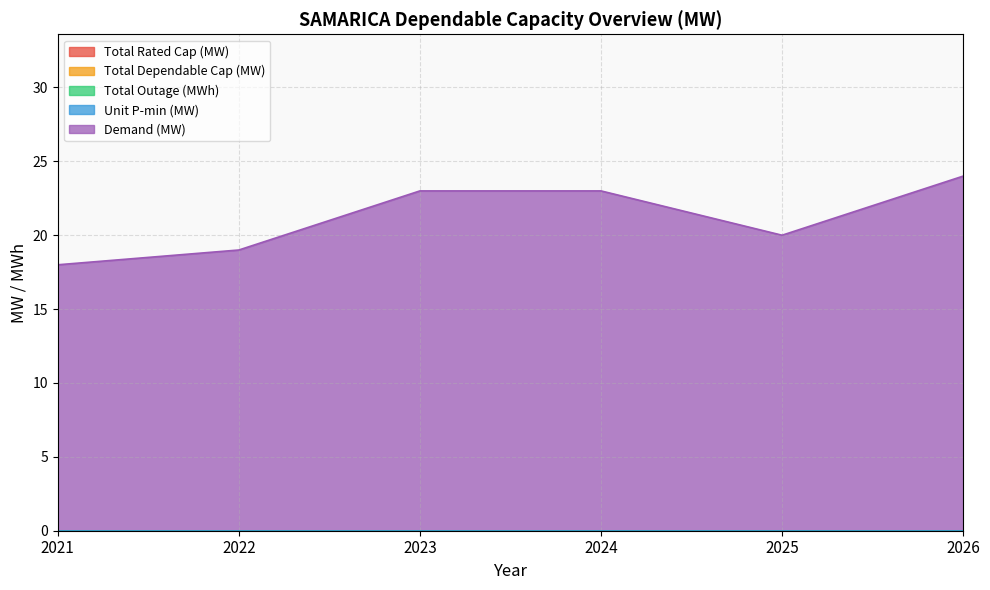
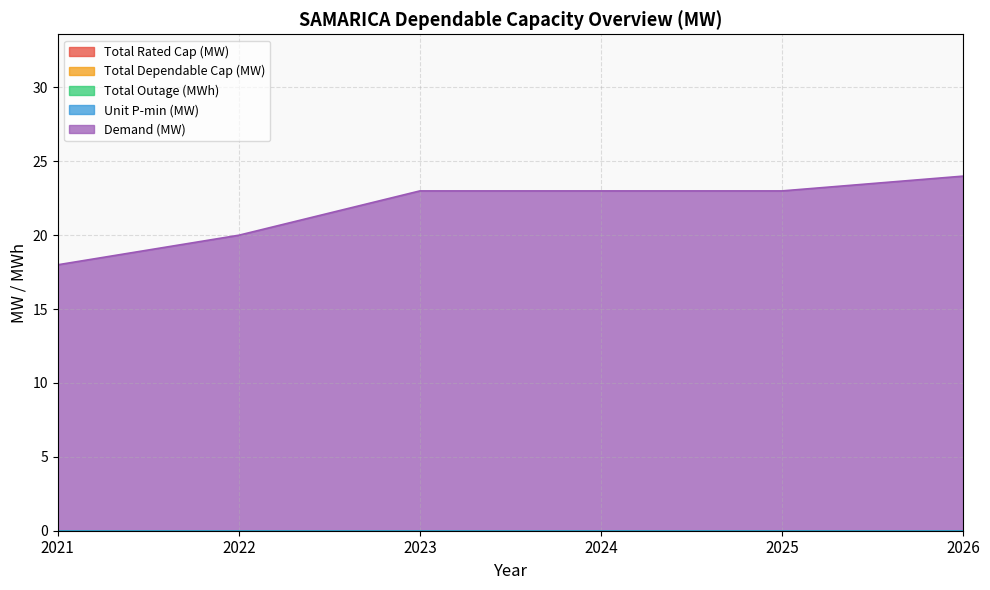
Demand (MW), 2022: 19 -> 20
Demand (MW), 2025: 20 -> 23
